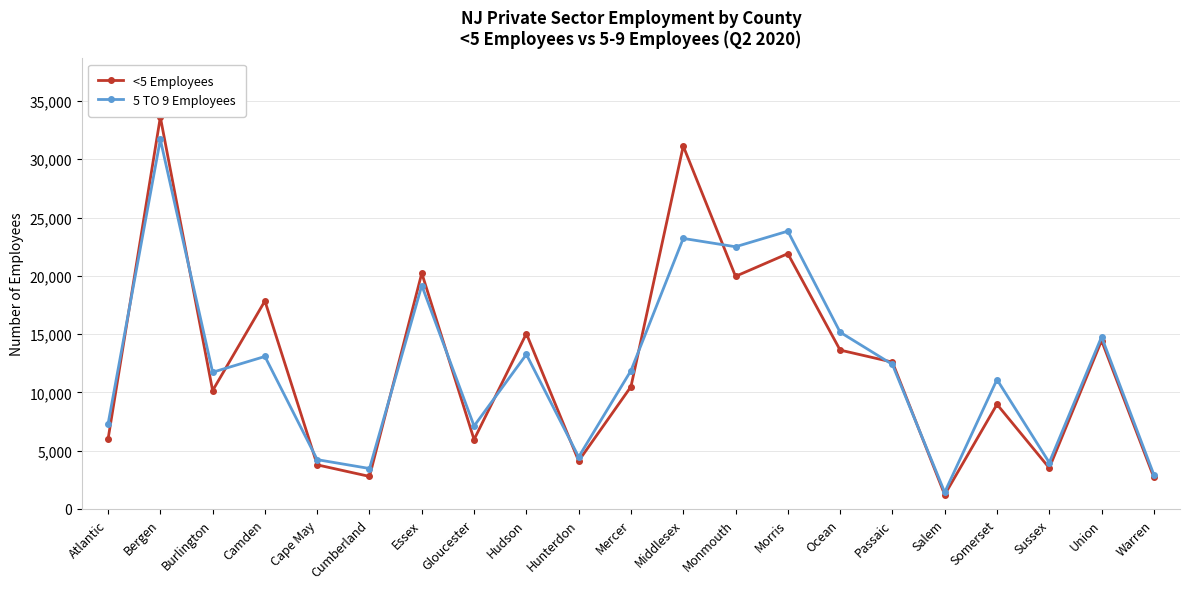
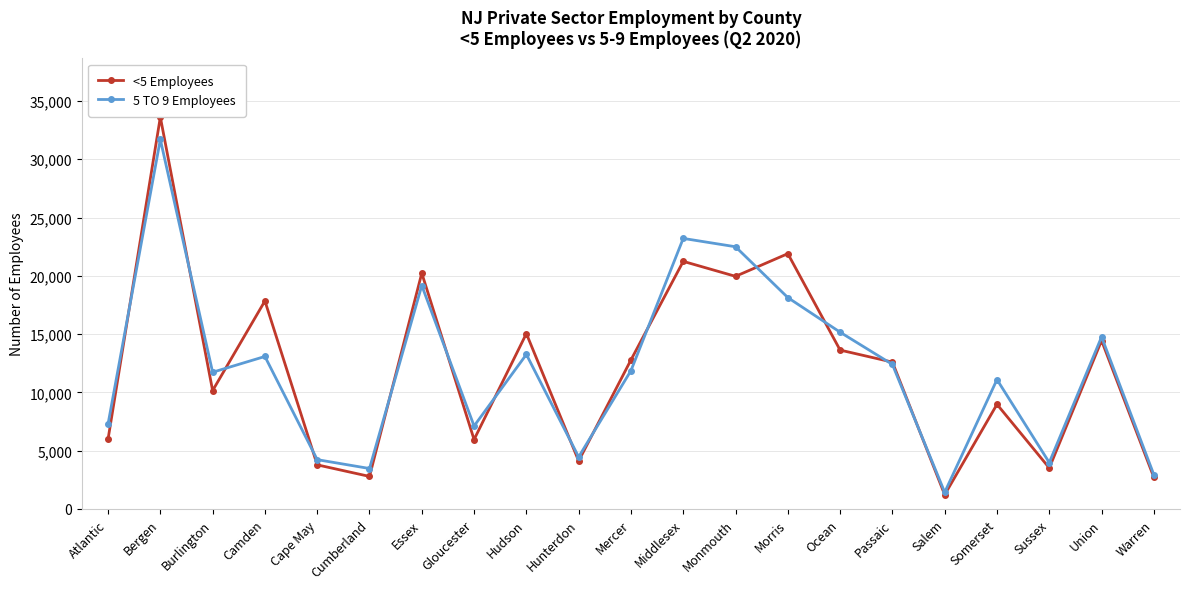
<5 Employees, Mercer: 10,500 -> 12,800
<5 Employees, Middlesex: 31,100 -> 21,200
5 TO 9 Employees, Morris: 23,800 -> 18,100
